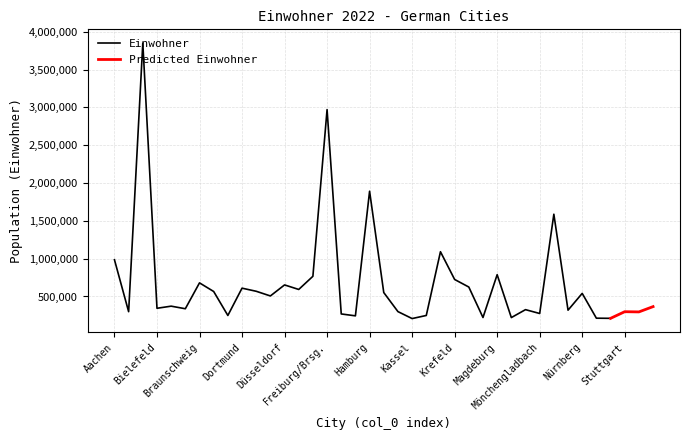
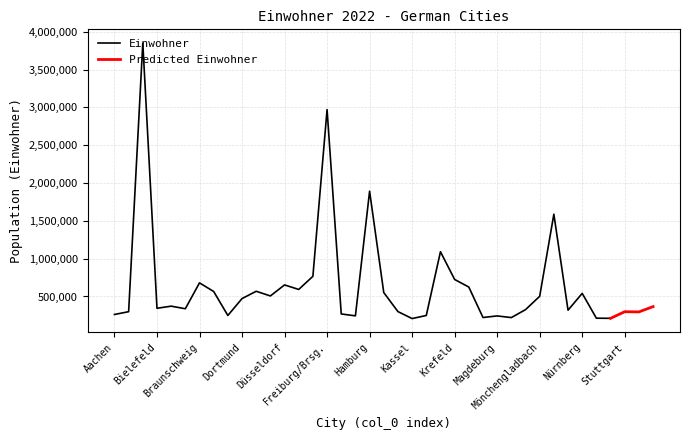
Einwohner, Aachen: 1,000,000 -> 300,000
Einwohner, Dortmund: 600,000 -> 500,000
Einwohner, Magdeburg: 800,000 -> 200,000
Einwohner, Mönchengladbach: 300,000 -> 500,000
